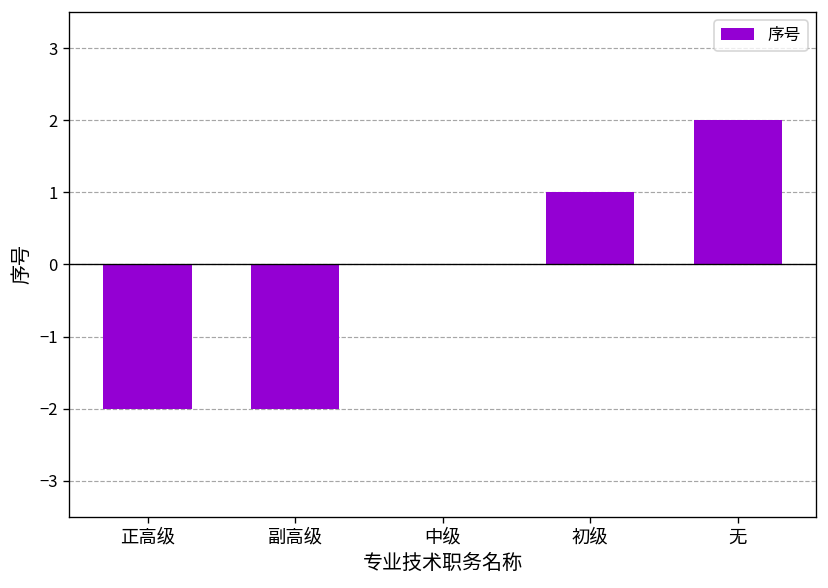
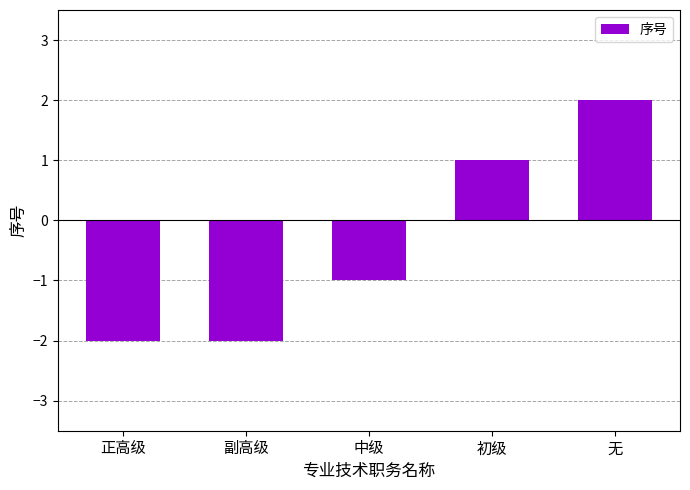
中级: 0.0 -> -1.0
